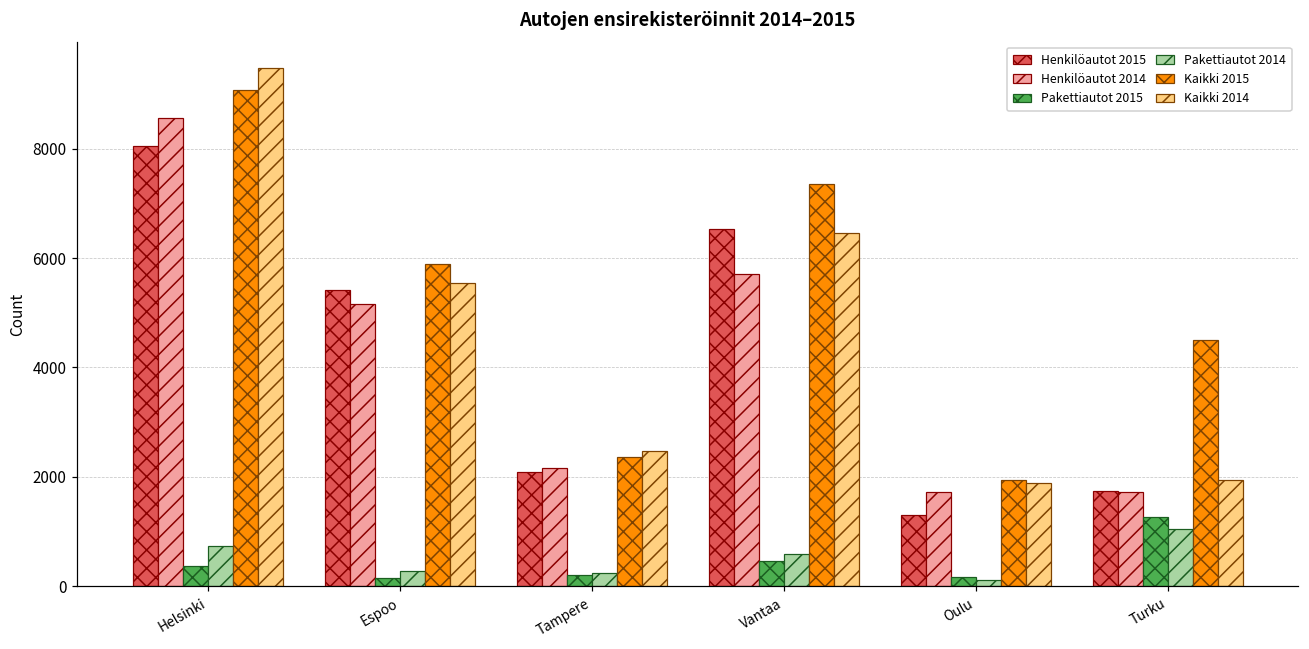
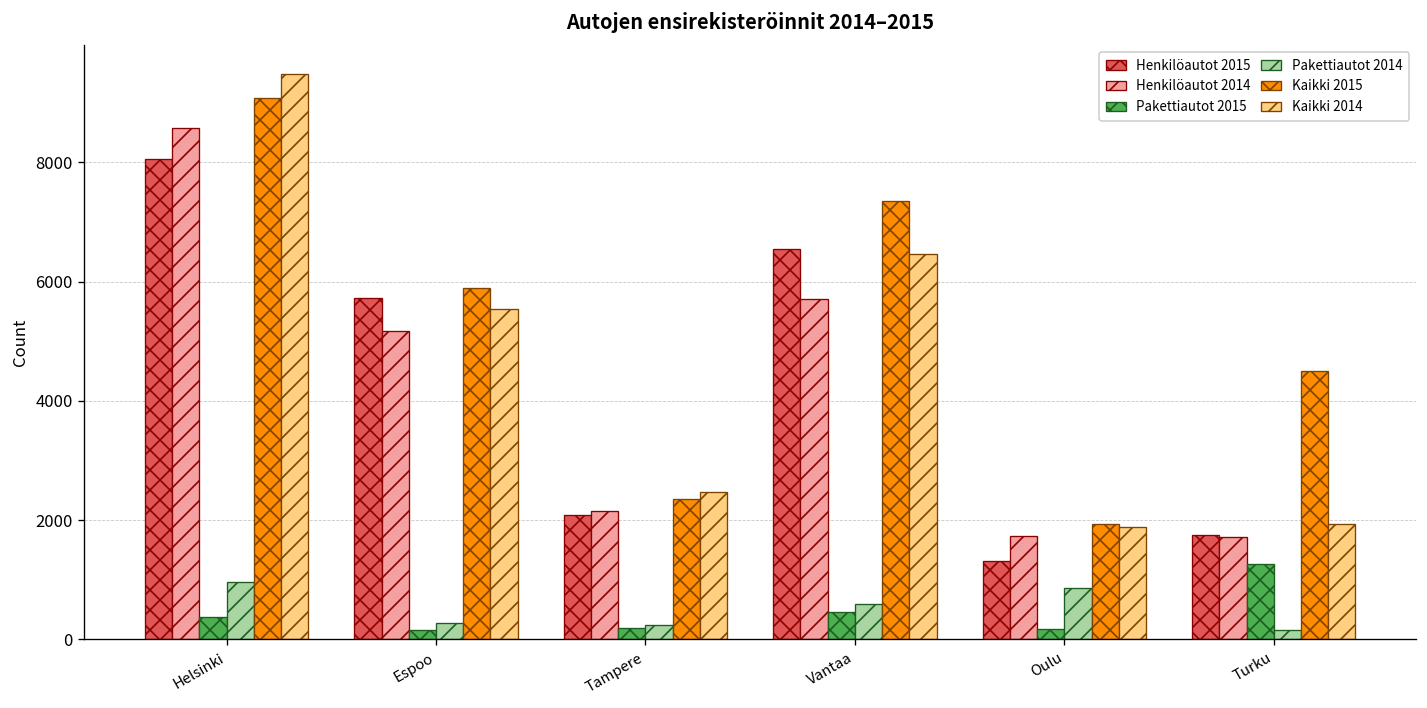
Pakettiautot 2014, Helsinki: 700 -> 1000
Henkilöautot 2015, Espoo: 5400 -> 5700
Pakettiautot 2014, Oulu: 100 -> 900
Pakettiautot 2014, Turku: 1000 -> 200
